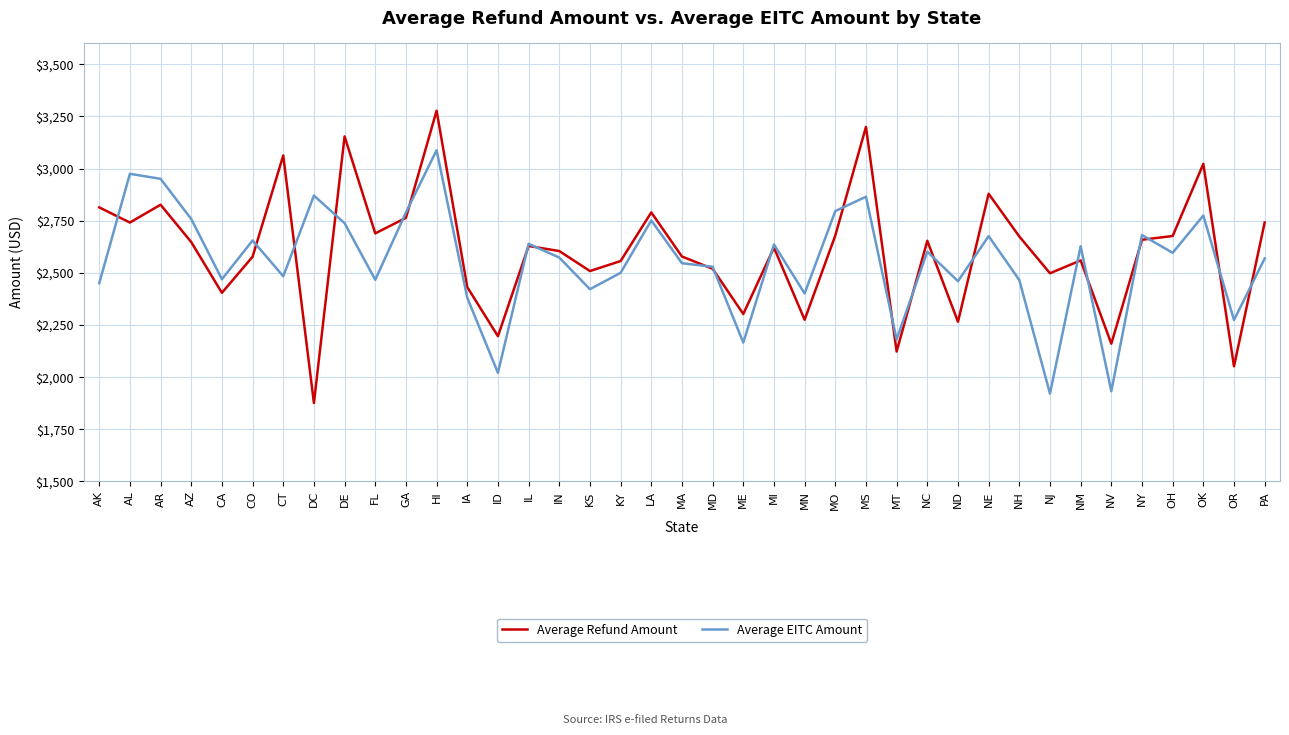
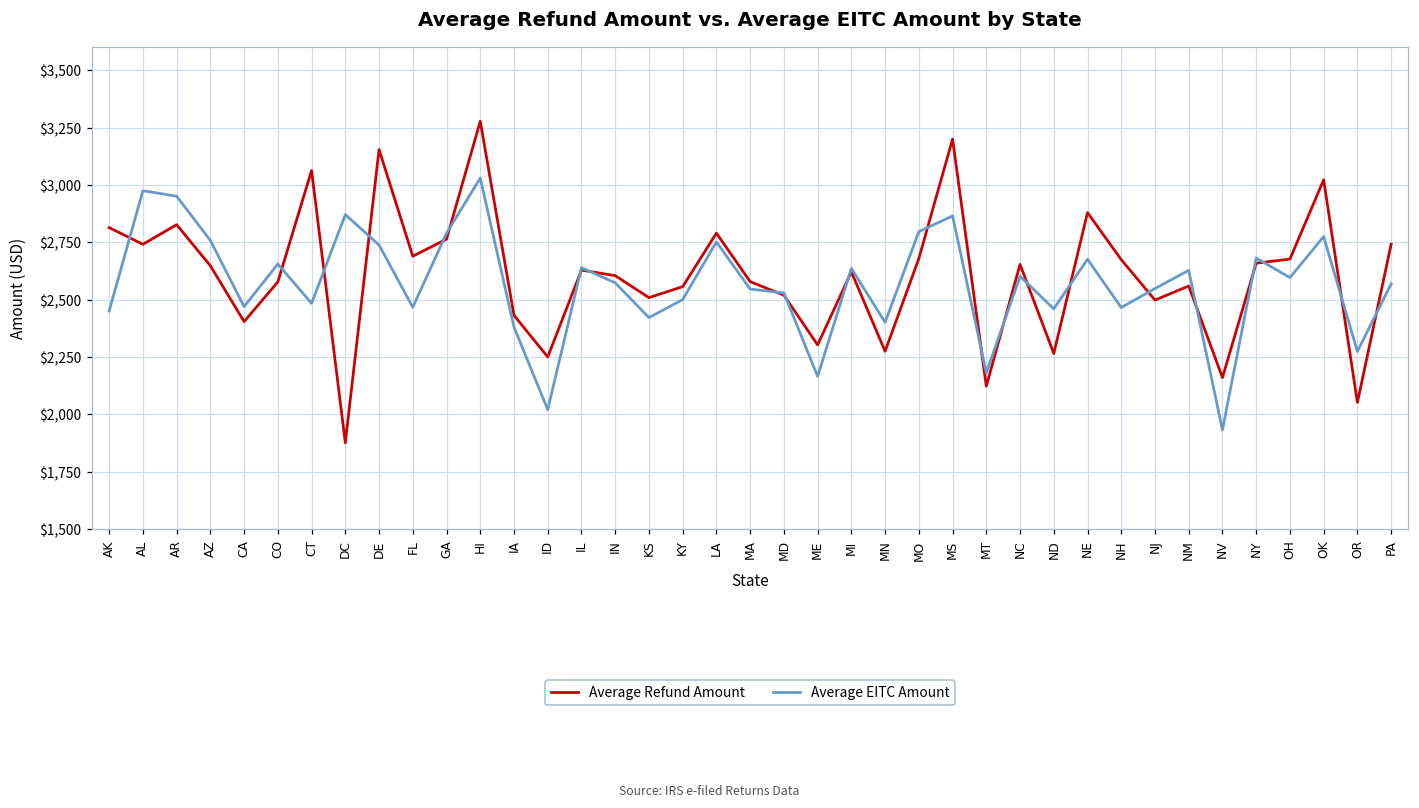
Average EITC Amount, HI: $3,090 -> $3,030
Average Refund Amount, ID: $2,200 -> $2,250
Average EITC Amount, NJ: $1,920 -> $2,550
